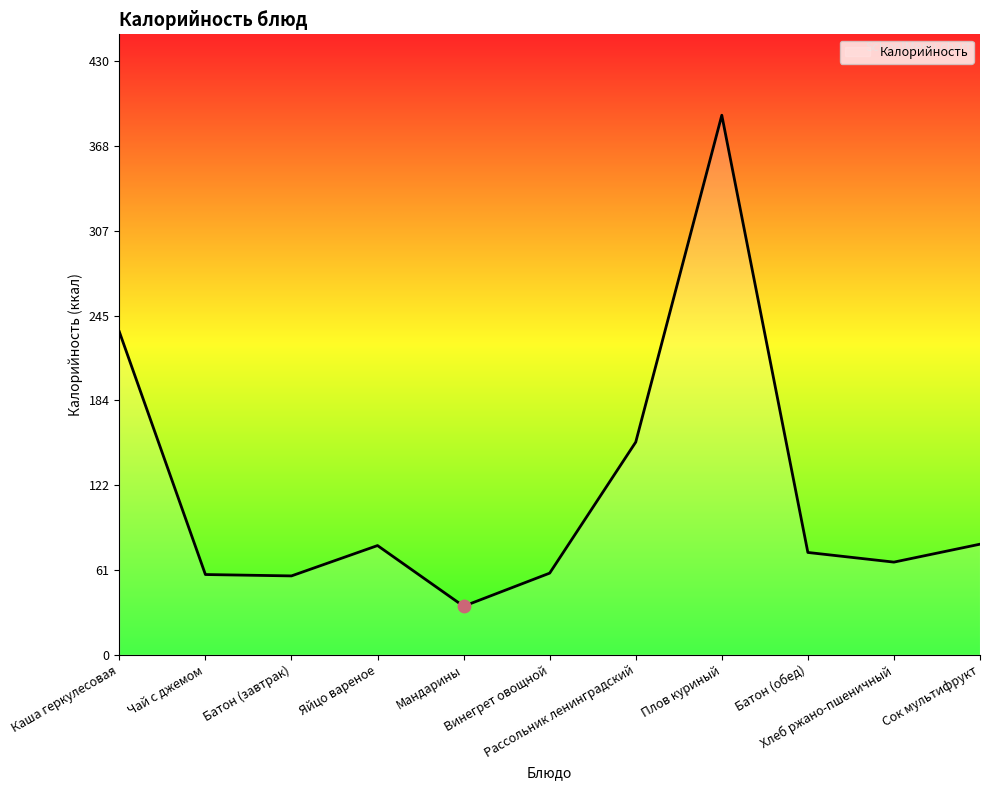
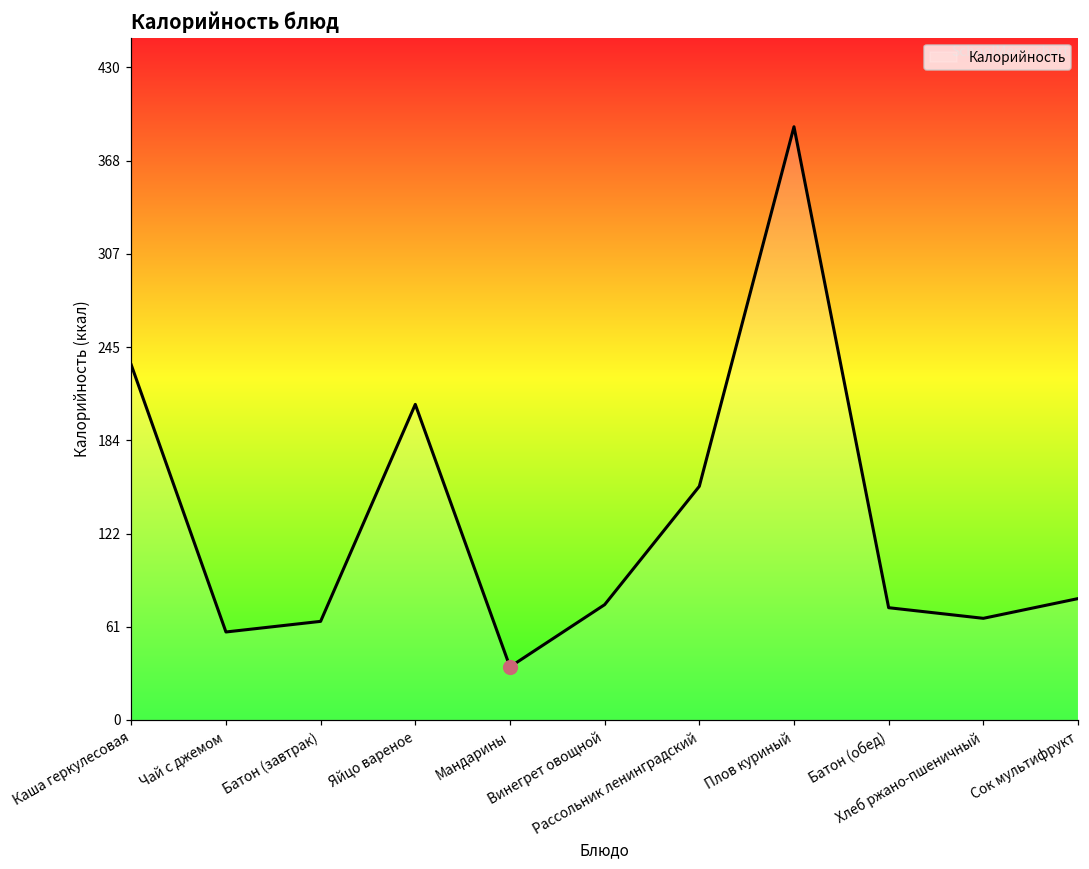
Калорийность, Батон (завтрак): 57 -> 65
Калорийность, Яйцо вареное: 79 -> 208
Калорийность, Винегрет овощной: 59 -> 76
